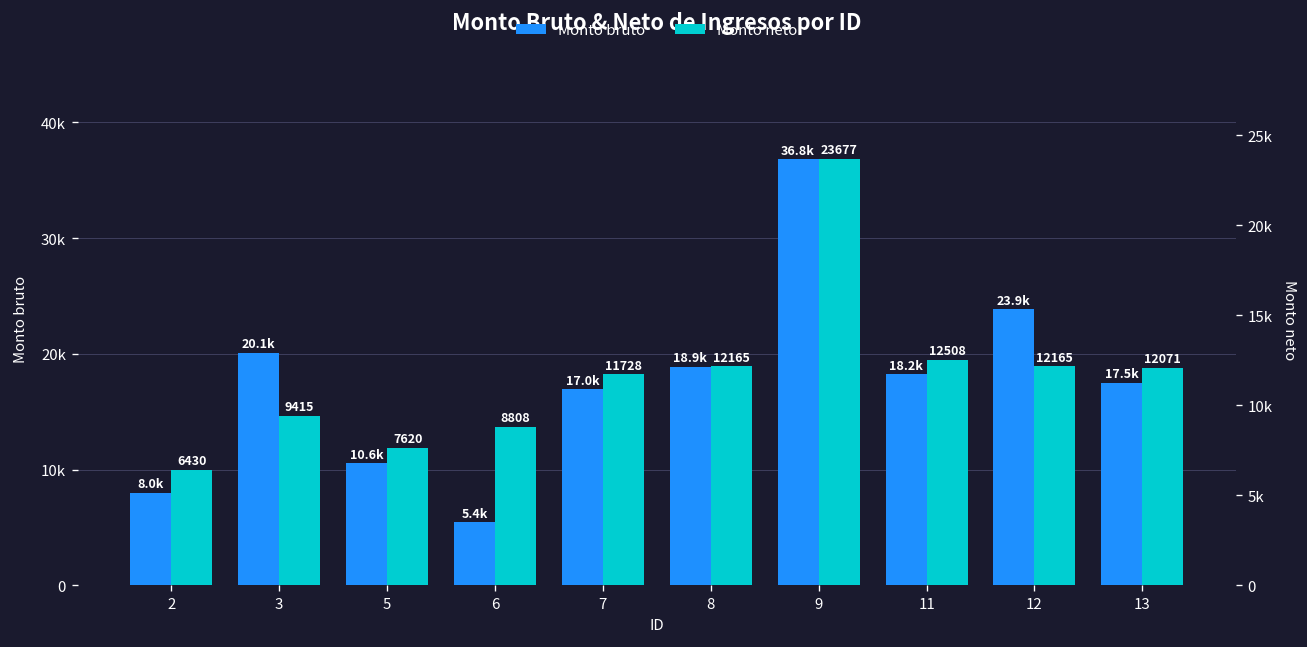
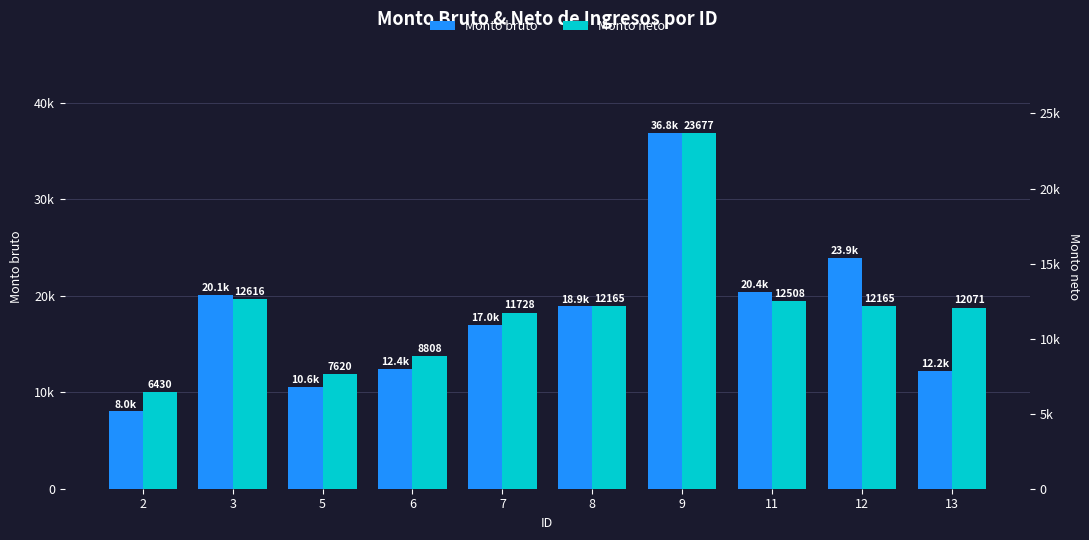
Monto bruto, 6: 5.4k -> 12.4k
Monto bruto, 11: 18.2k -> 20.4k
Monto bruto, 13: 17.5k -> 12.2k
Monto neto, 3: 9415 -> 12616
